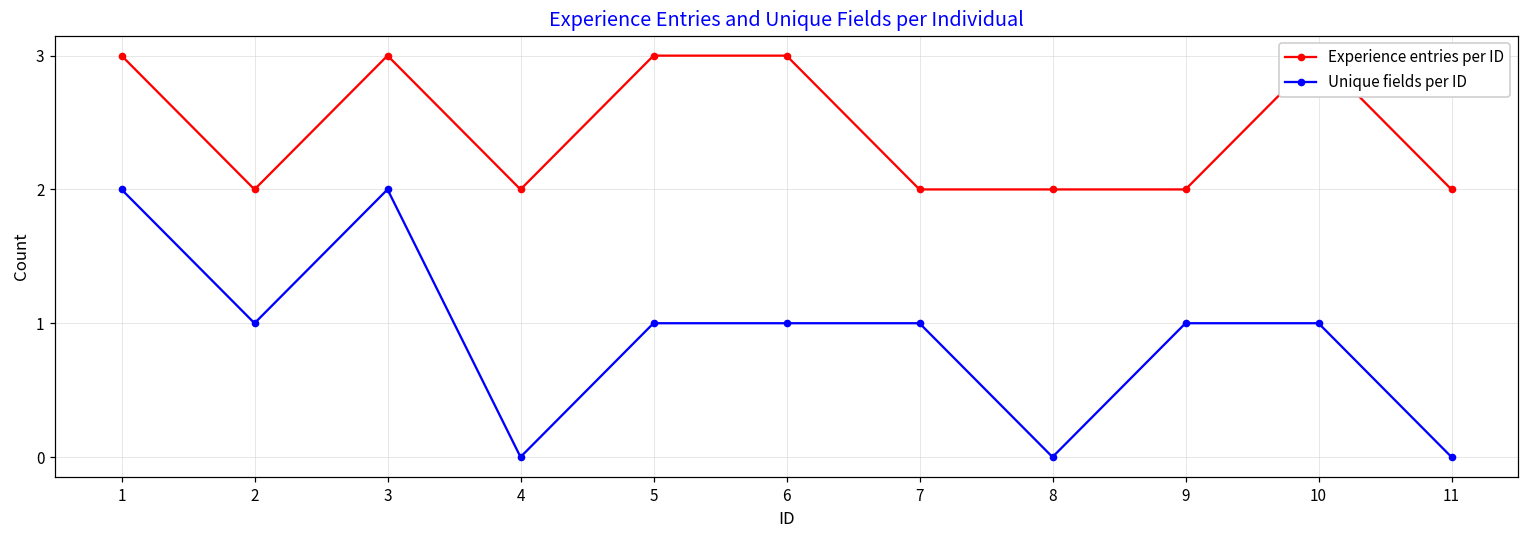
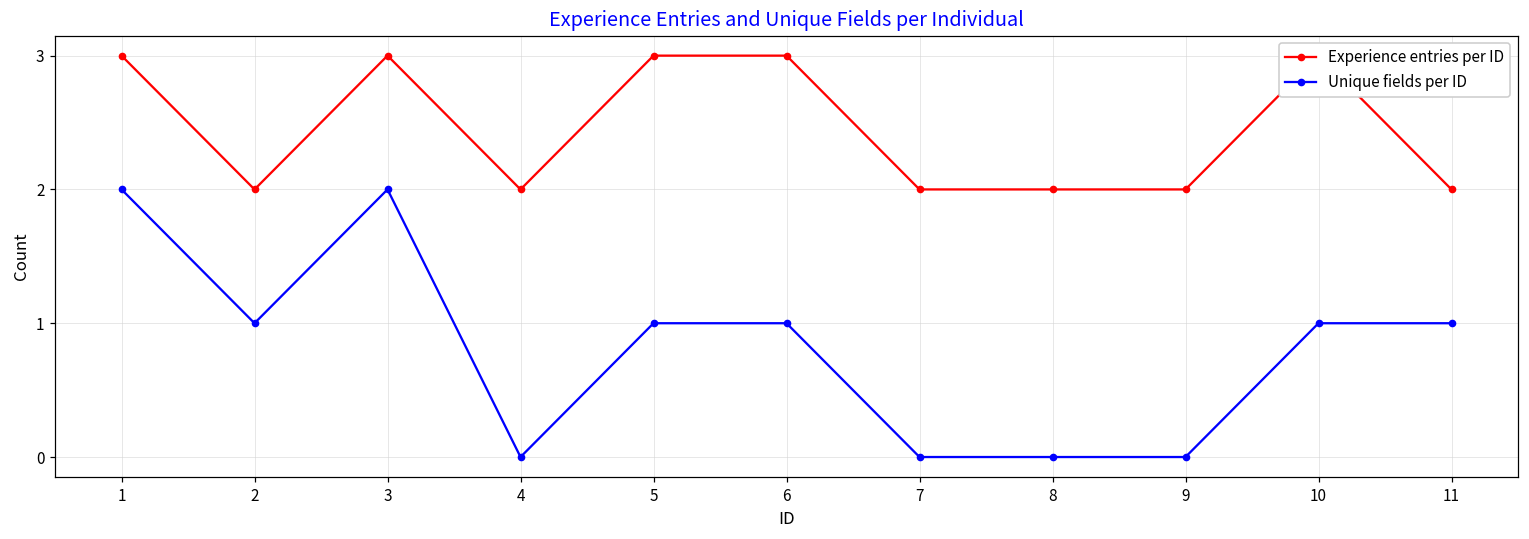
Unique fields per ID, 7: 1 -> 0
Unique fields per ID, 9: 1 -> 0
Unique fields per ID, 11: 0 -> 1
